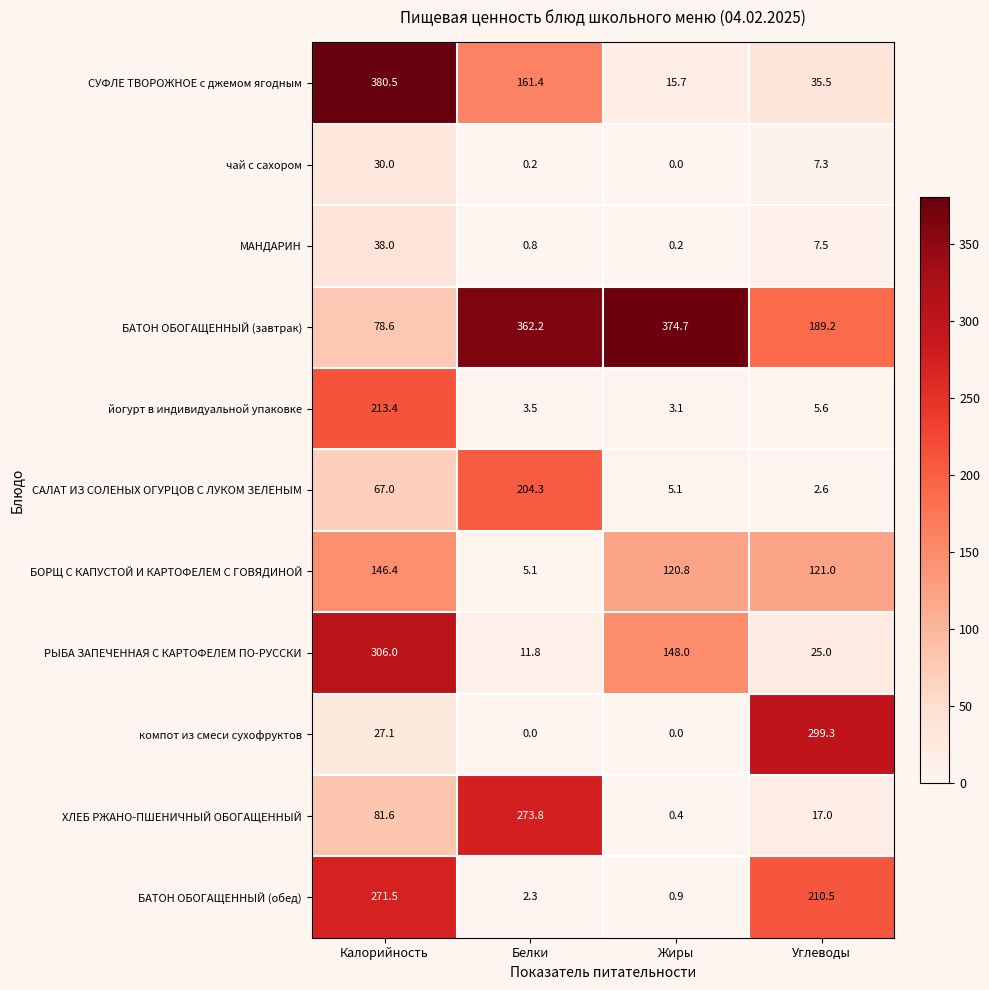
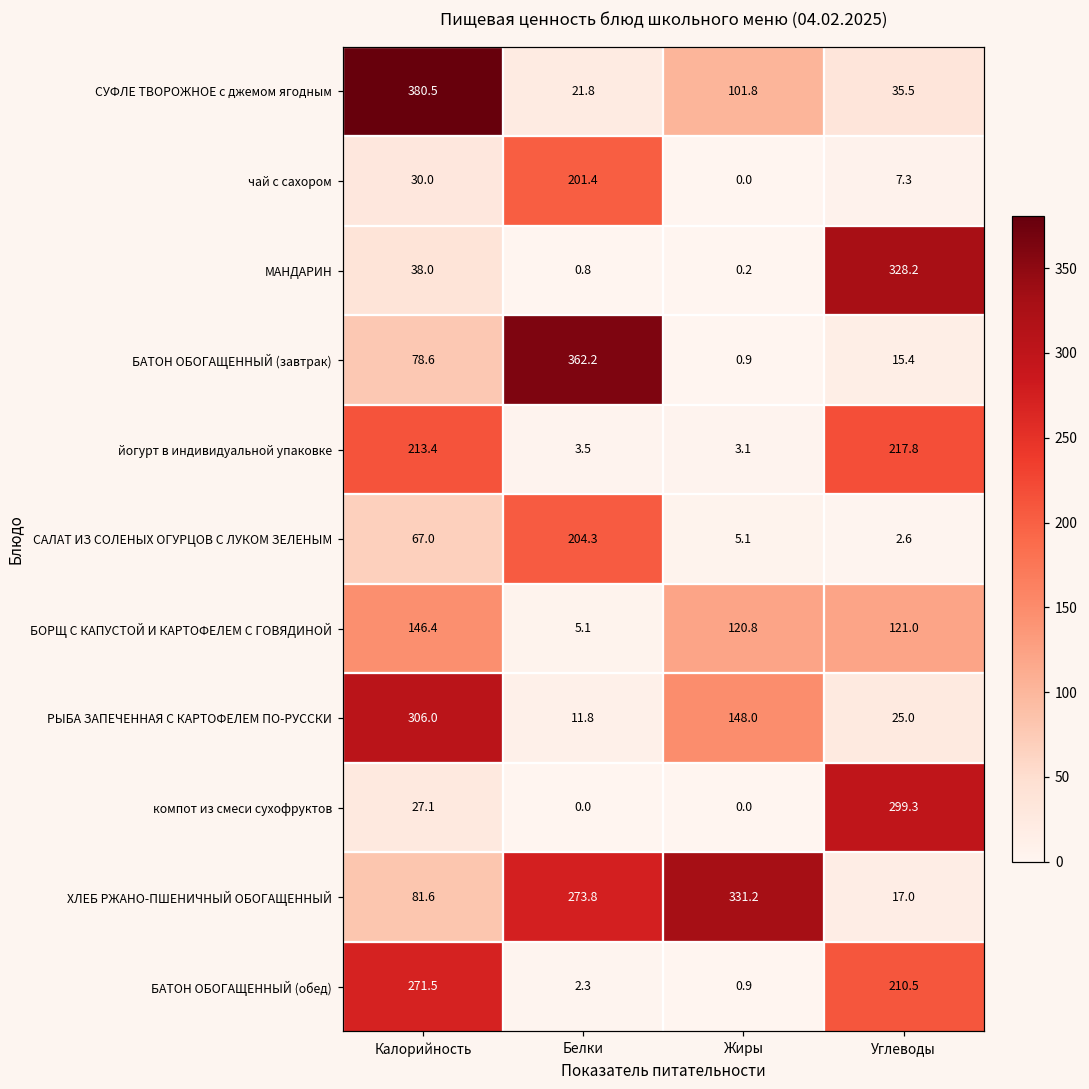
СУФЛЕ ТВОРОЖНОЕ с джемом ягодным, Белки: 161.4 -> 21.8
СУФЛЕ ТВОРОЖНОЕ с джемом ягодным, Жиры: 15.7 -> 101.8
чай с сахором, Белки: 0.2 -> 201.4
МАНДАРИН, Углеводы: 7.5 -> 328.2
БАТОН ОБОГАЩЕННЫЙ (завтрак), Жиры: 374.7 -> 0.9
БАТОН ОБОГАЩЕННЫЙ (завтрак), Углеводы: 189.2 -> 15.4
йогурт в индивидуальной упаковке, Углеводы: 5.6 -> 217.8
ХЛЕБ РЖАНО-ПШЕНИЧНЫЙ ОБОГАЩЕННЫЙ, Жиры: 0.4 -> 331.2
